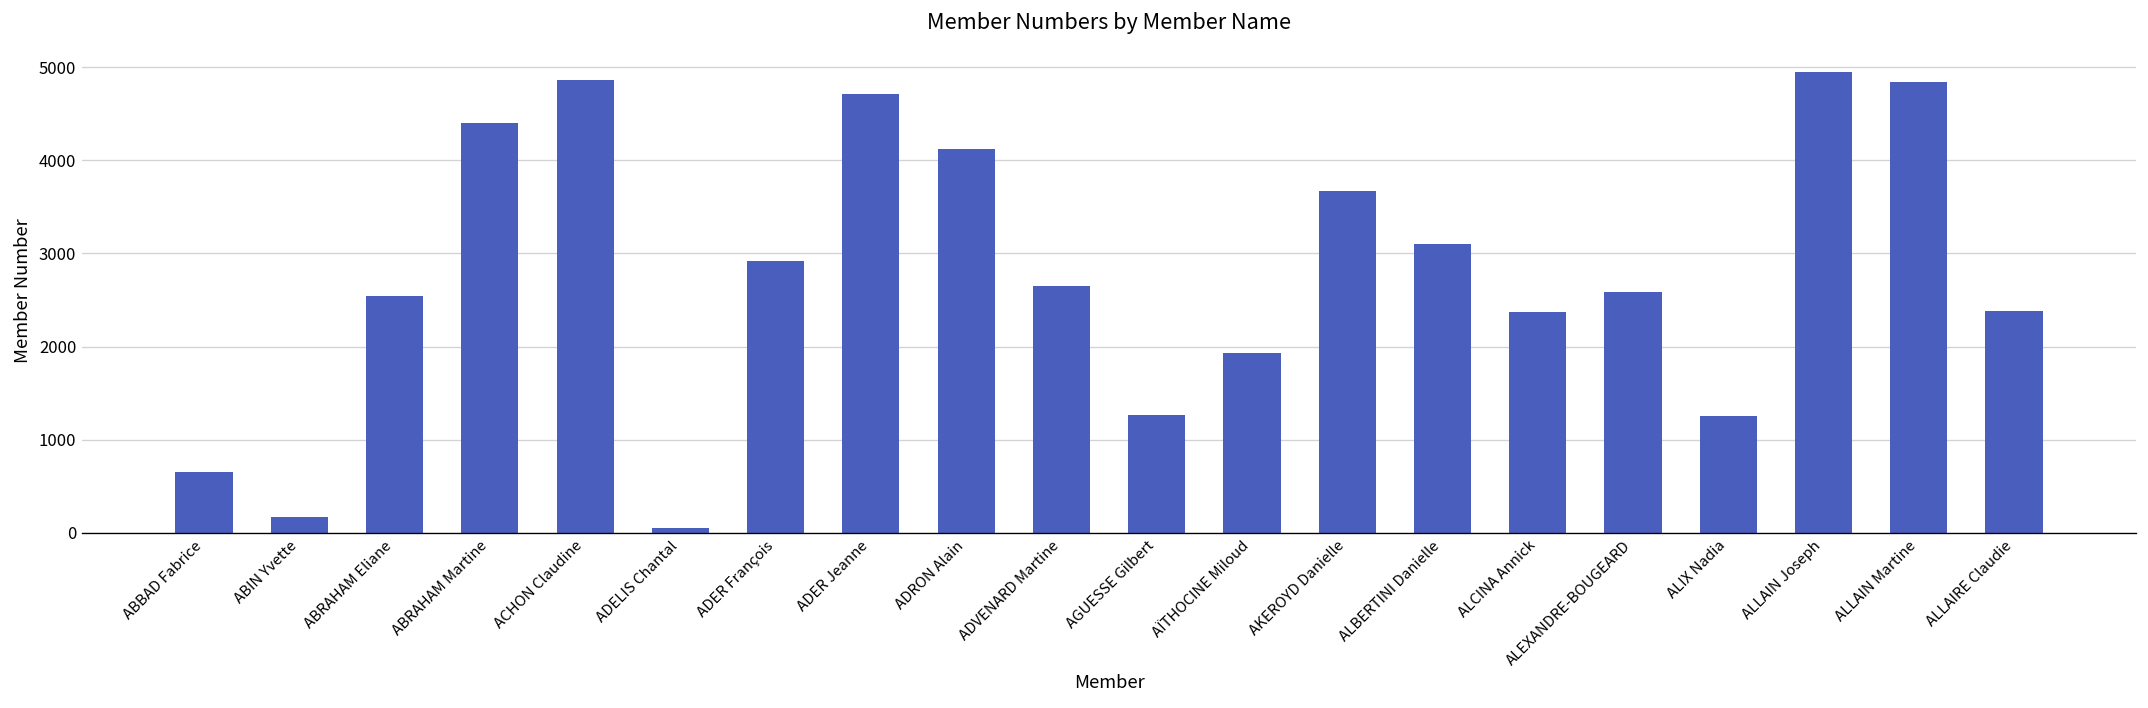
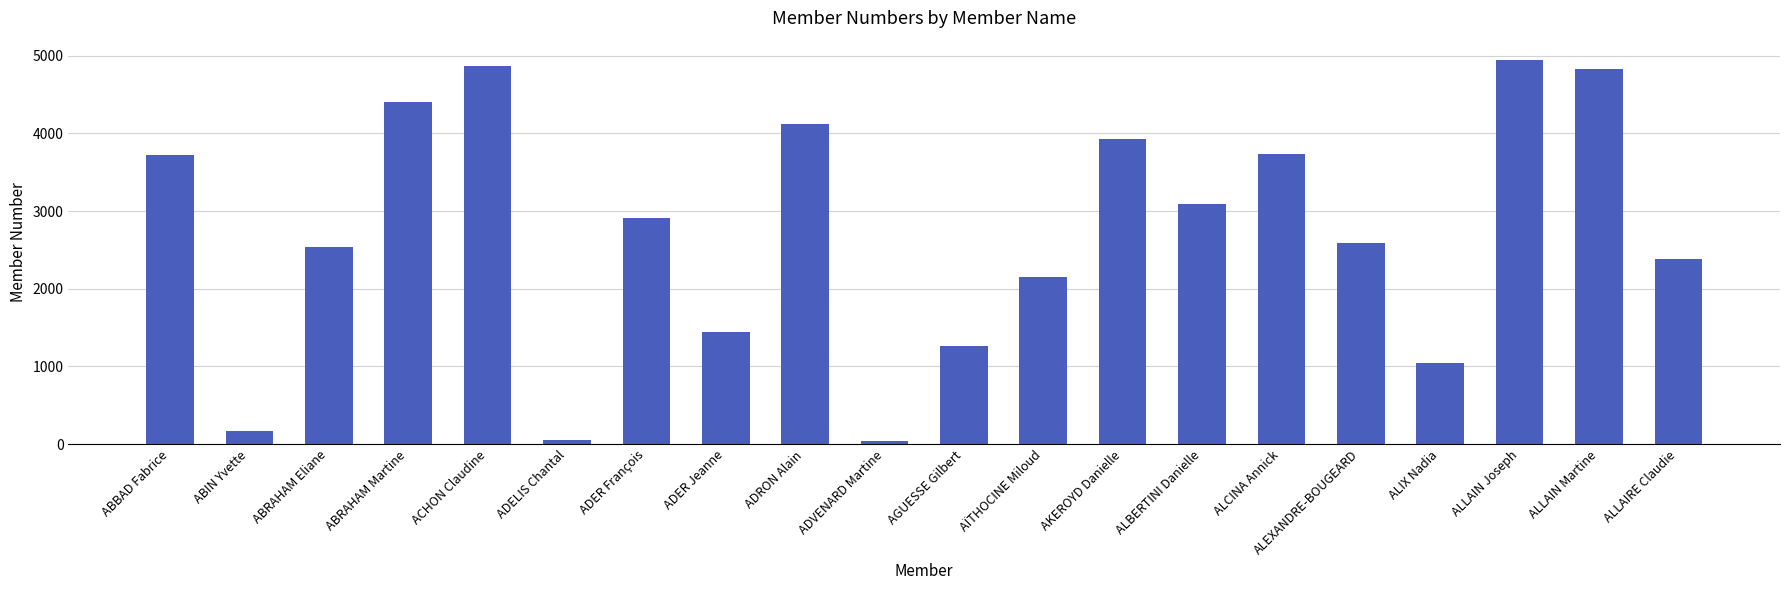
ABBAD Fabrice: 700 -> 3700
ADER Jeanne: 4700 -> 1400
ADVENARD Martine: 2700 -> 0
AÏTHOCINE Miloud: 1900 -> 2100
AKEROYD Danielle: 3700 -> 3900
ALCINA Annick: 2400 -> 3700
ALIX Nadia: 1300 -> 1000
